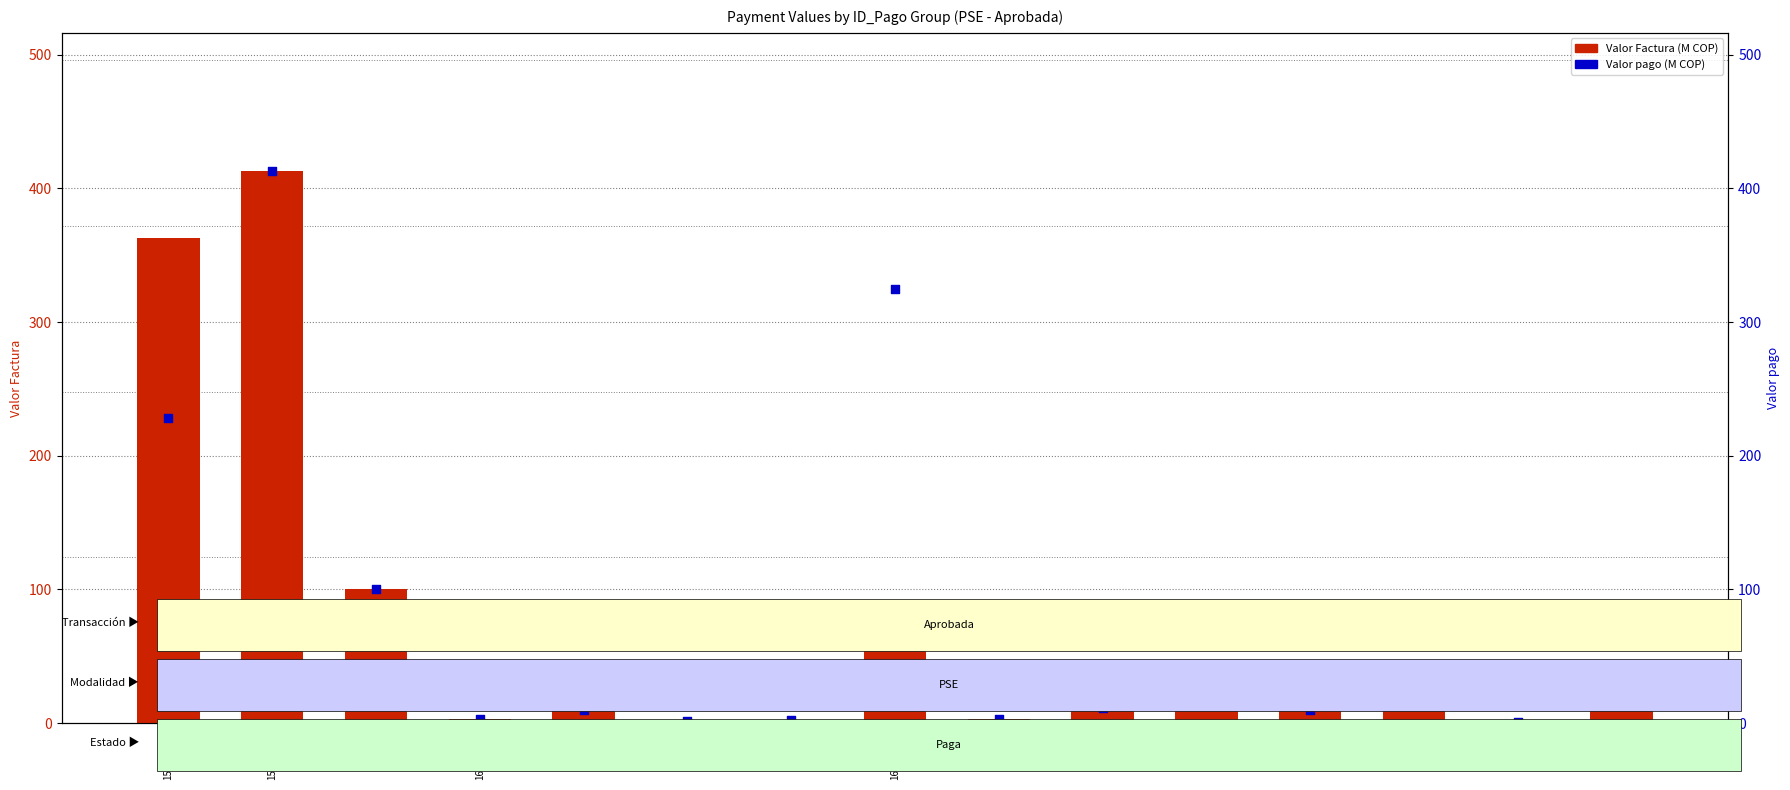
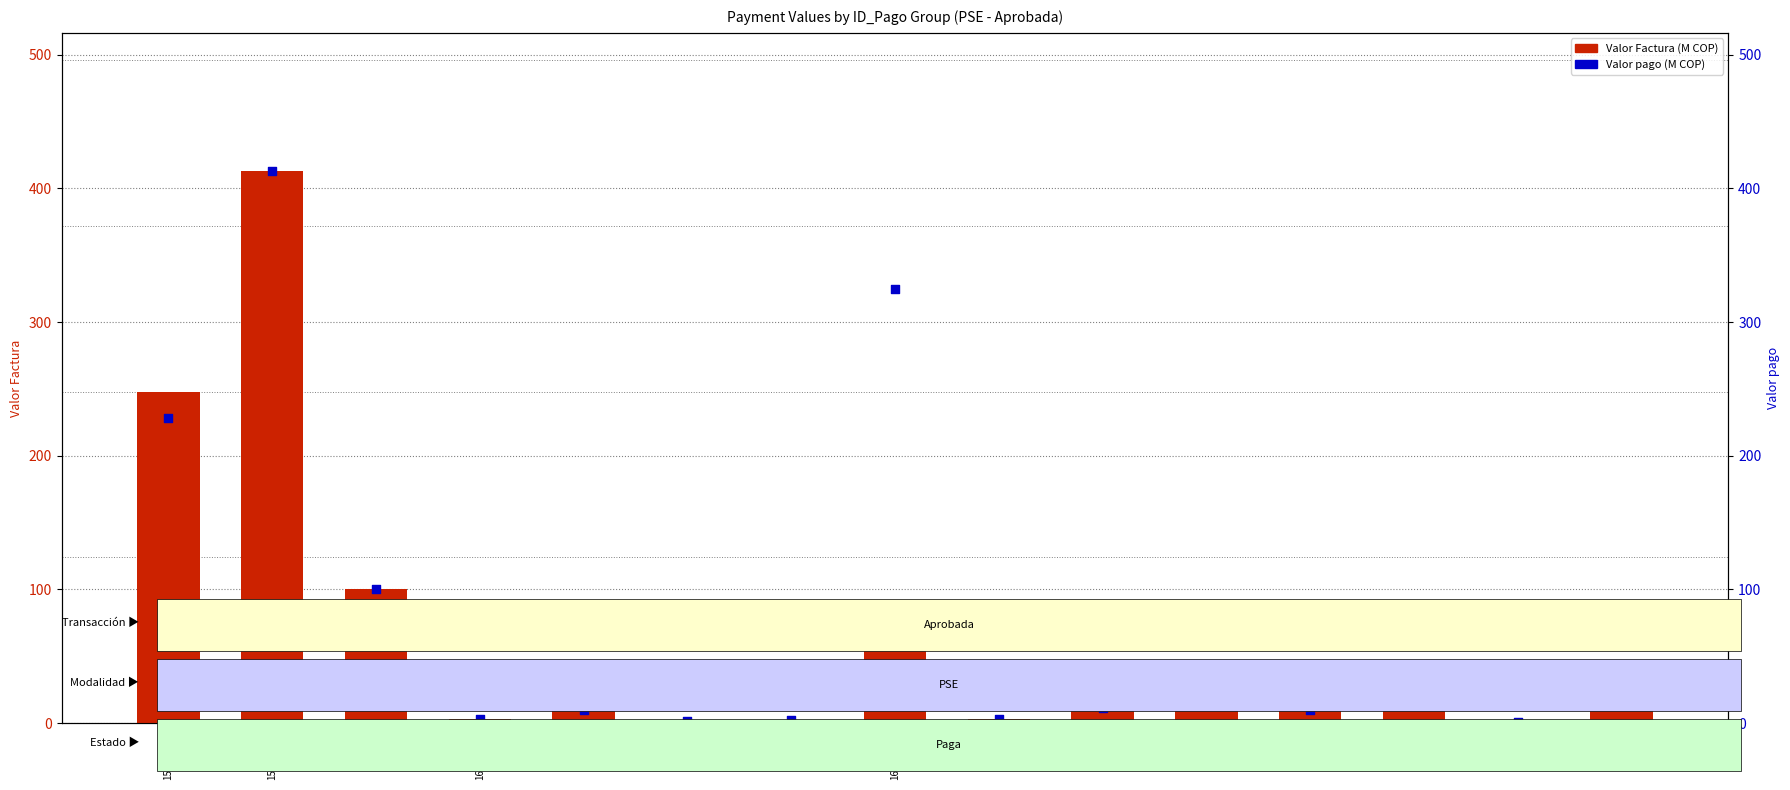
Valor Factura (M COP), 1595-1598: 363 -> 248
